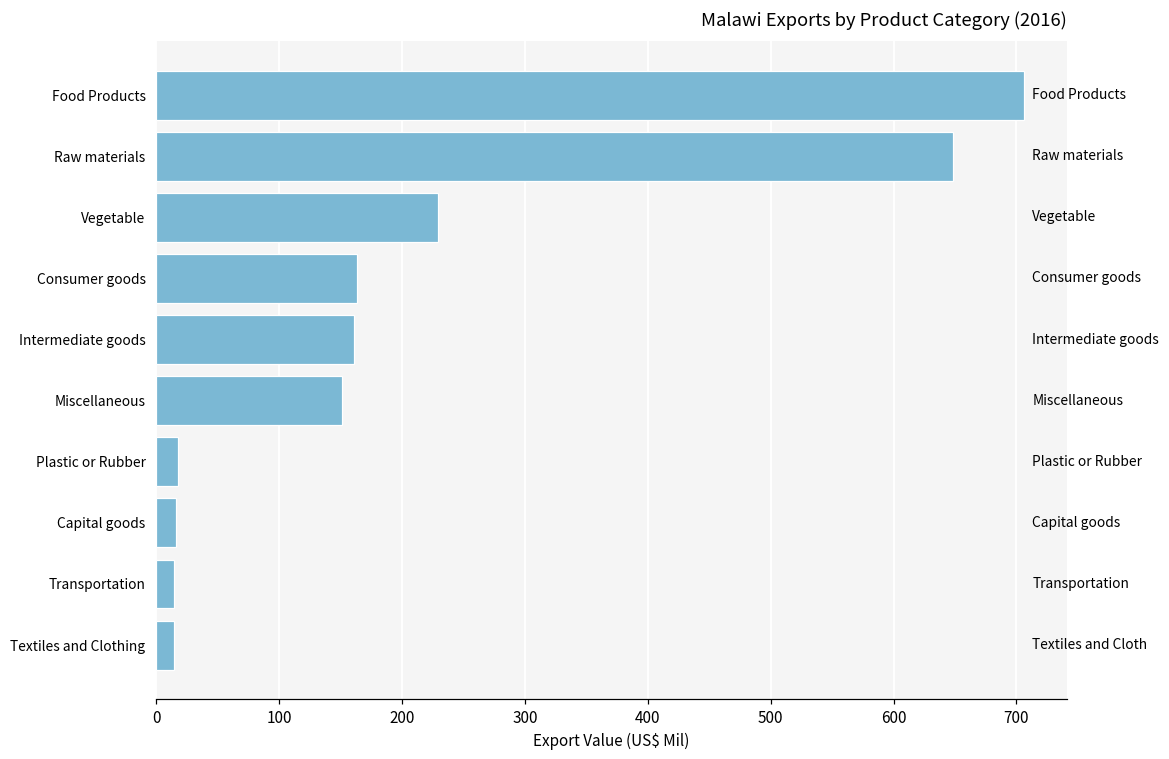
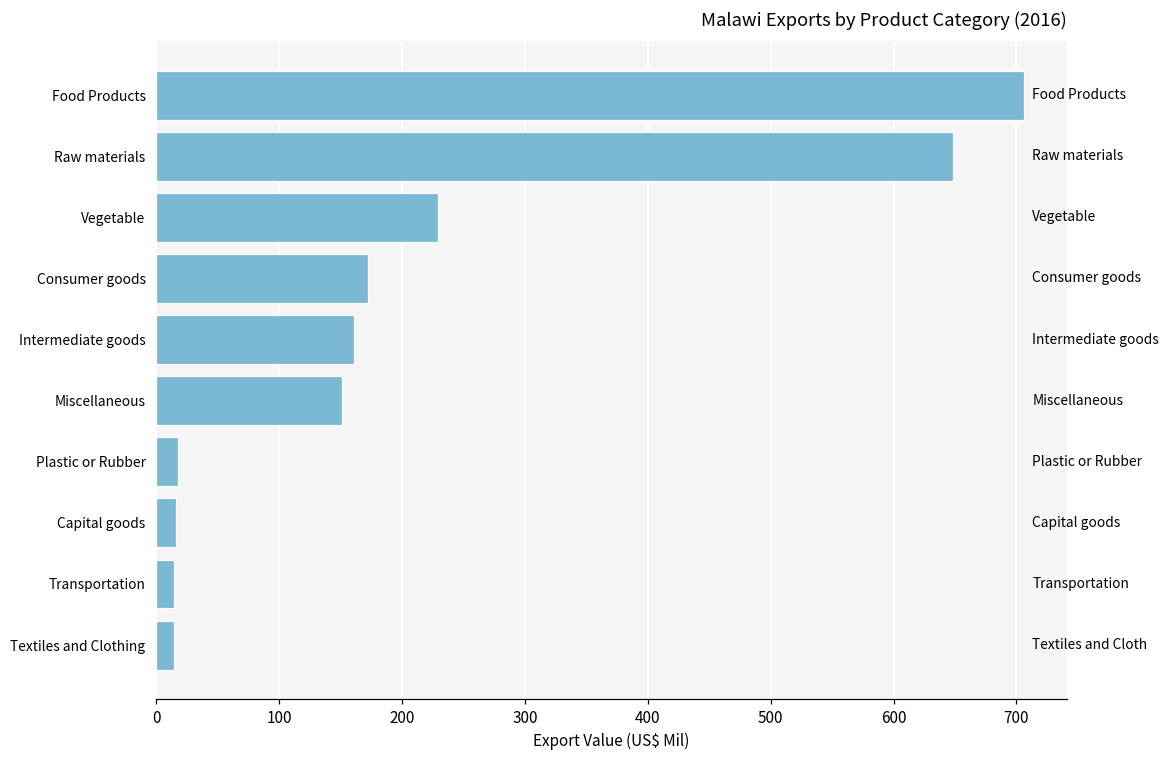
Consumer goods: 163 -> 172
